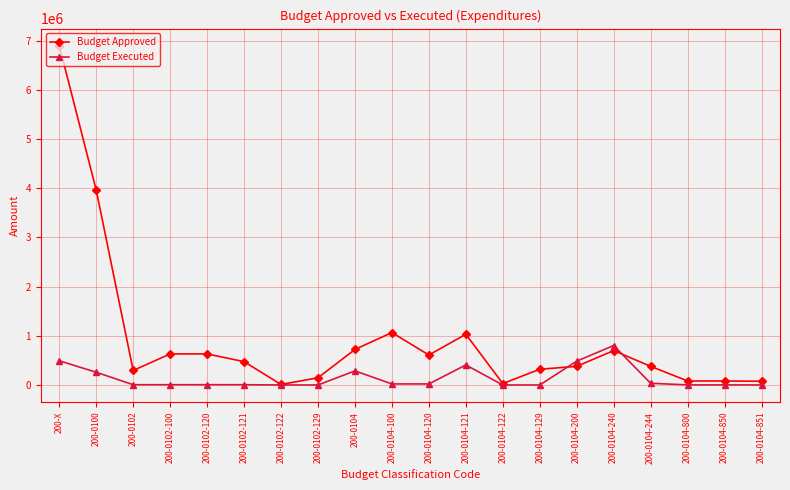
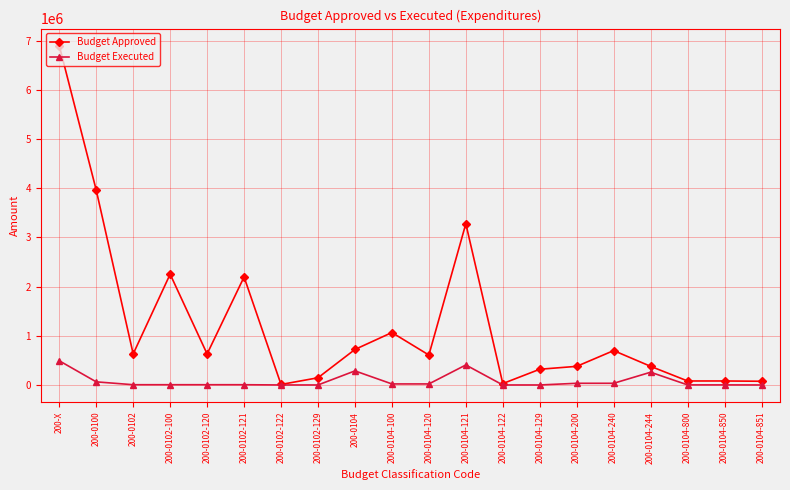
Budget Executed, 200-0100: 300000 -> 100000
Budget Approved, 200-0102: 300000 -> 600000
Budget Approved, 200-0102-100: 600000 -> 2300000
Budget Approved, 200-0102-121: 500000 -> 2200000
Budget Approved, 200-0104-121: 1000000 -> 3300000
Budget Executed, 200-0104-200: 500000 -> 0
Budget Executed, 200-0104-240: 800000 -> 0
Budget Executed, 200-0104-244: 0 -> 300000
